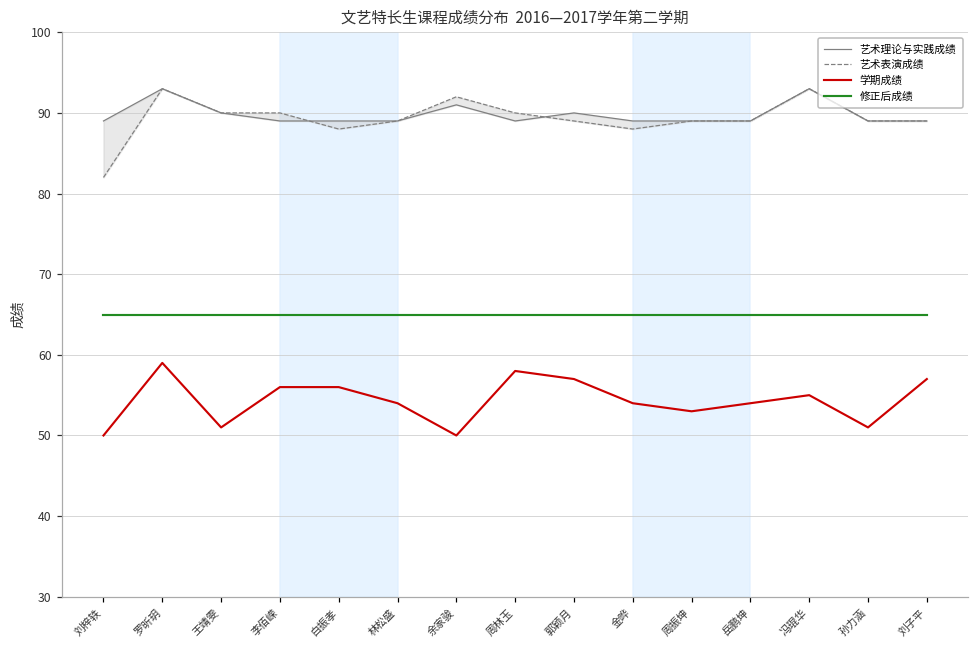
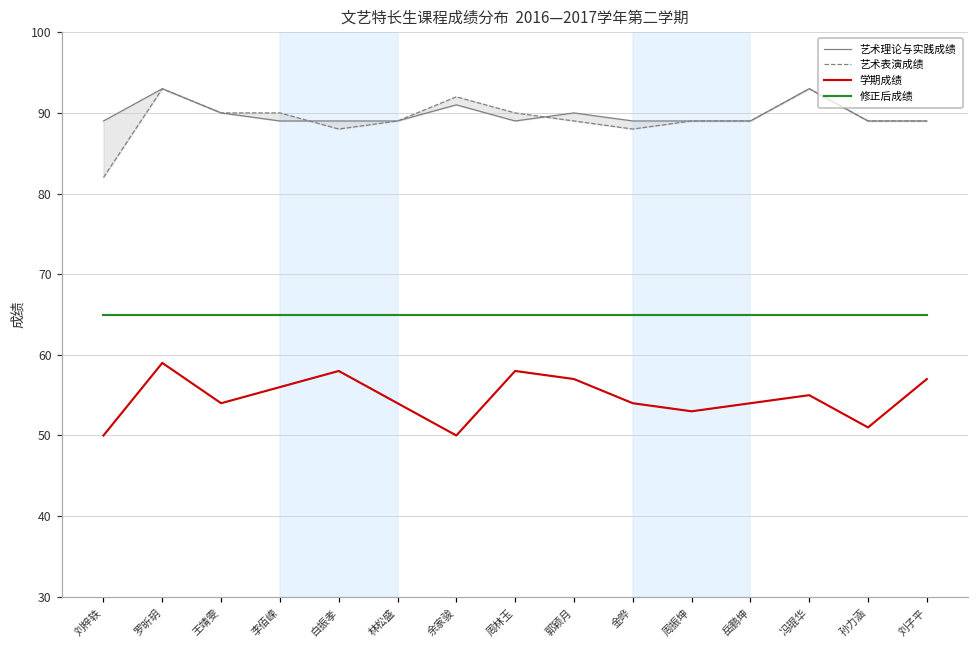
学期成绩, 王靖雯: 51 -> 54
学期成绩, 白振孝: 56 -> 58
